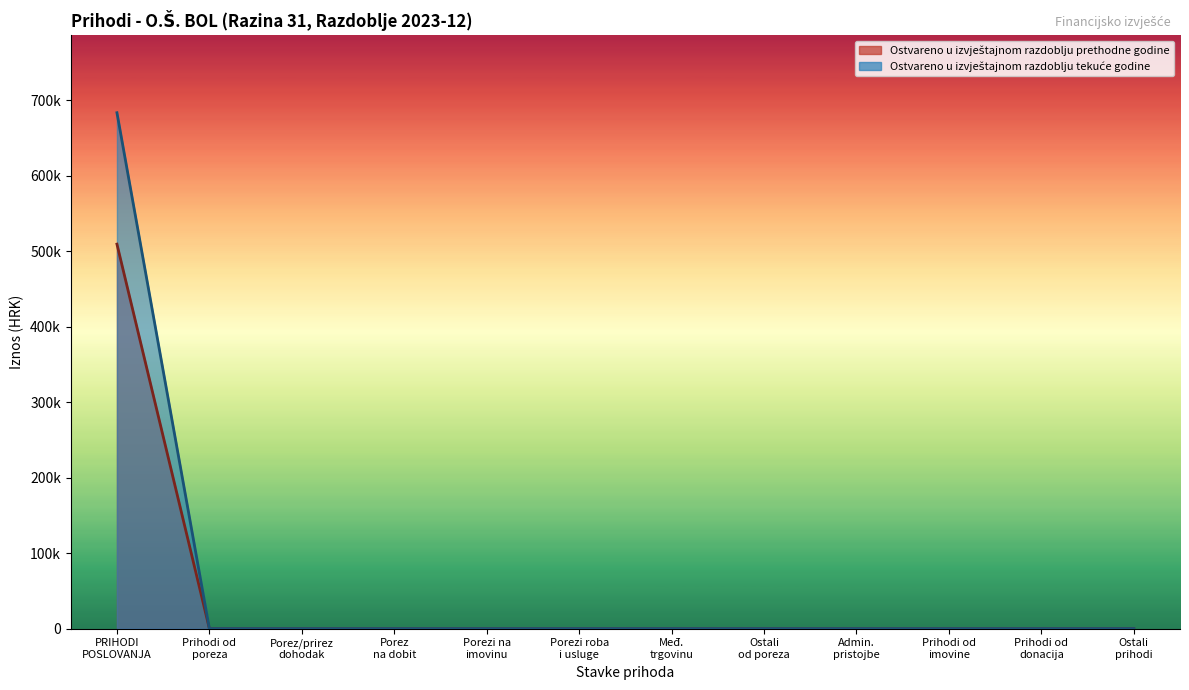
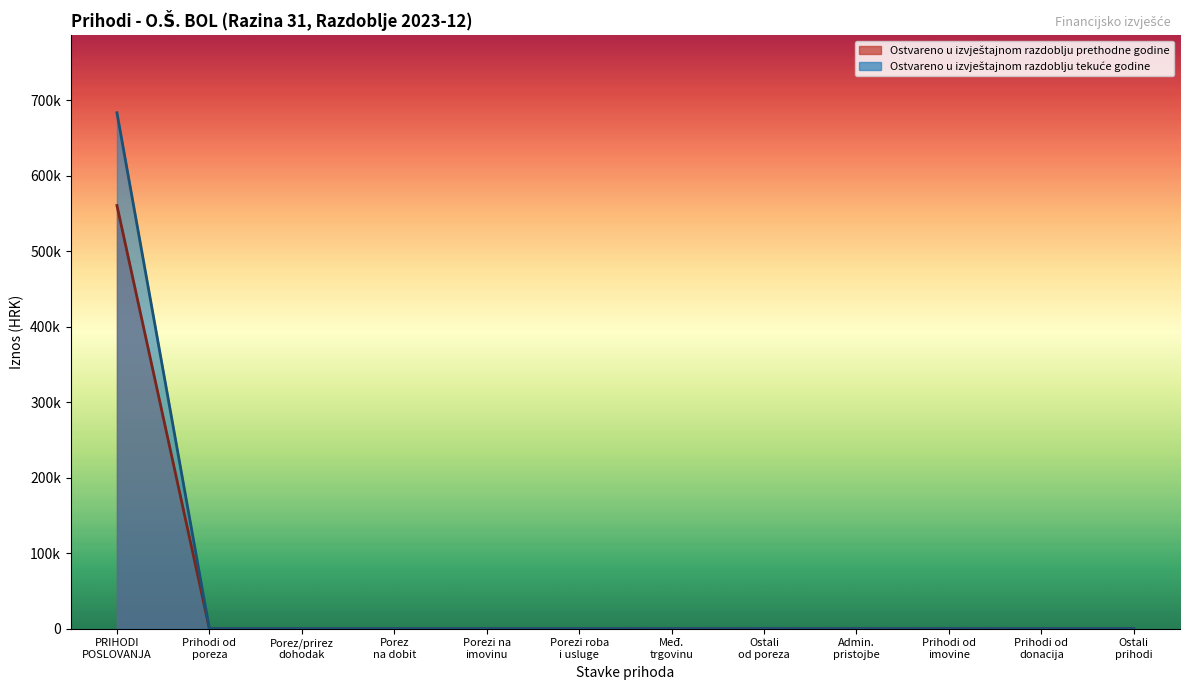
Ostvareno u izvještajnom razdoblju prethodne godine, PRIHODI POSLOVANJA: 510000 -> 560000
